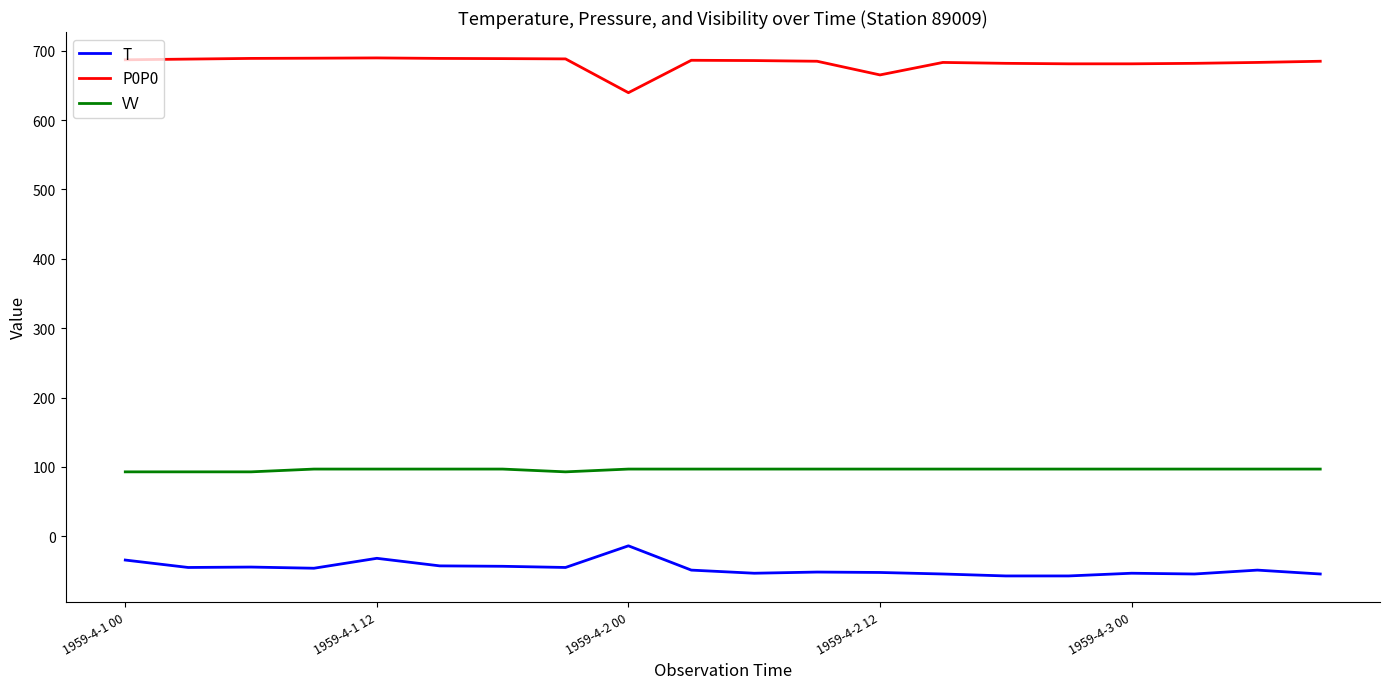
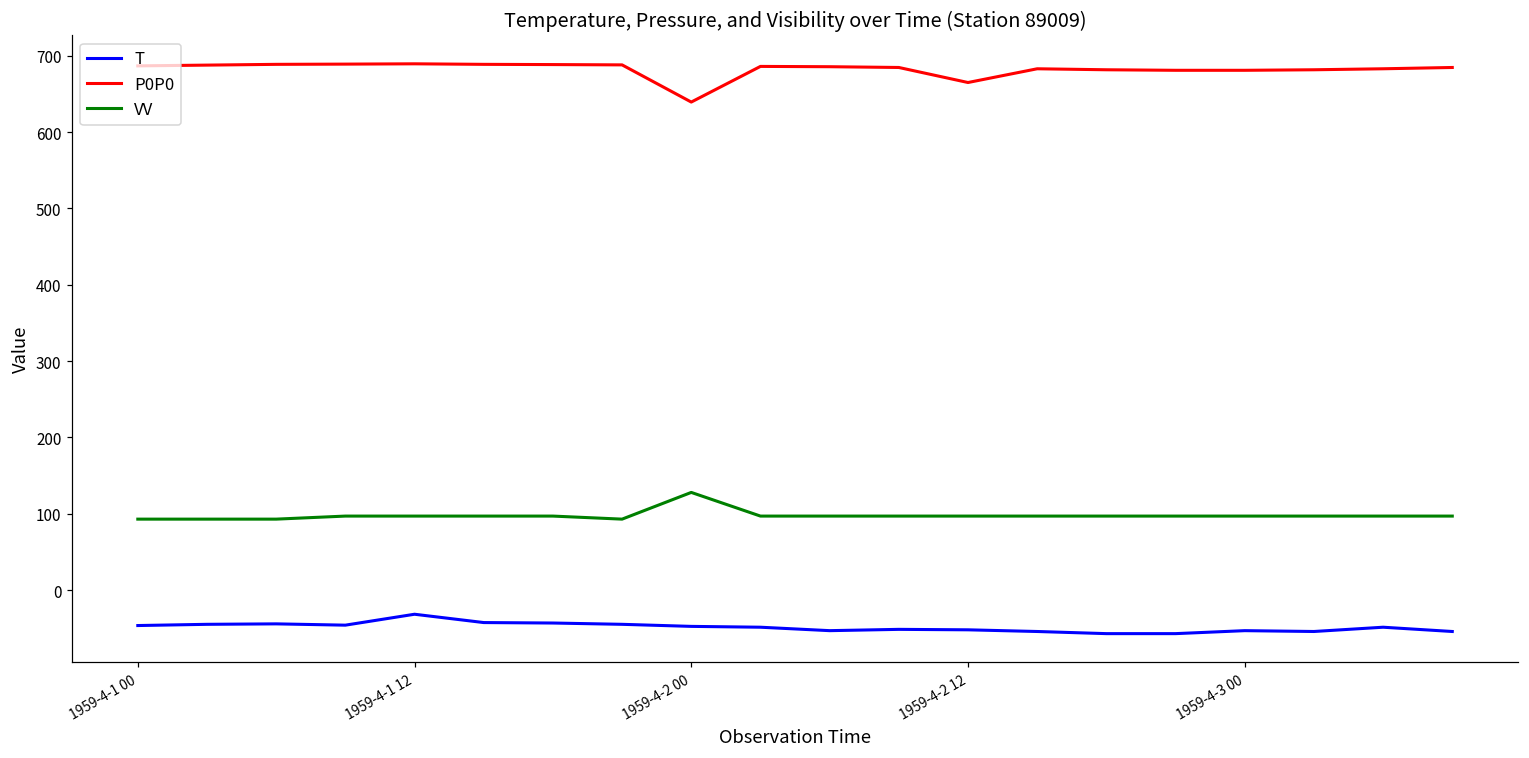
T, 1959-4-1 00: -30 -> -50
T, 1959-4-2 00: -10 -> -50
VV, 1959-4-2 00: 100 -> 130
